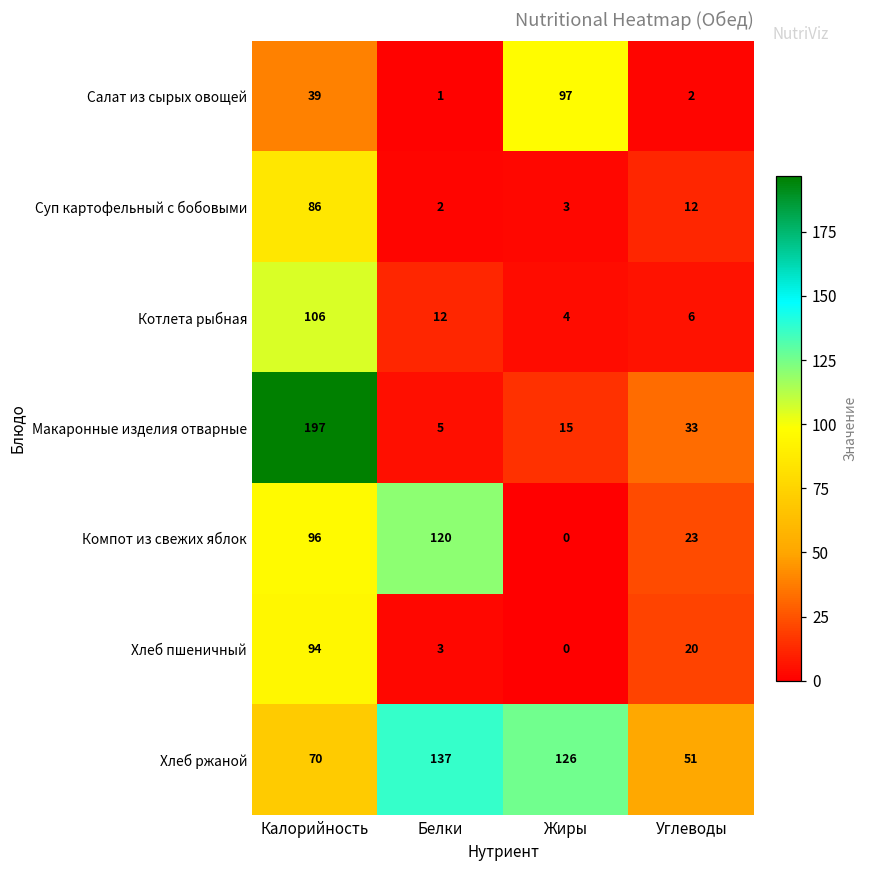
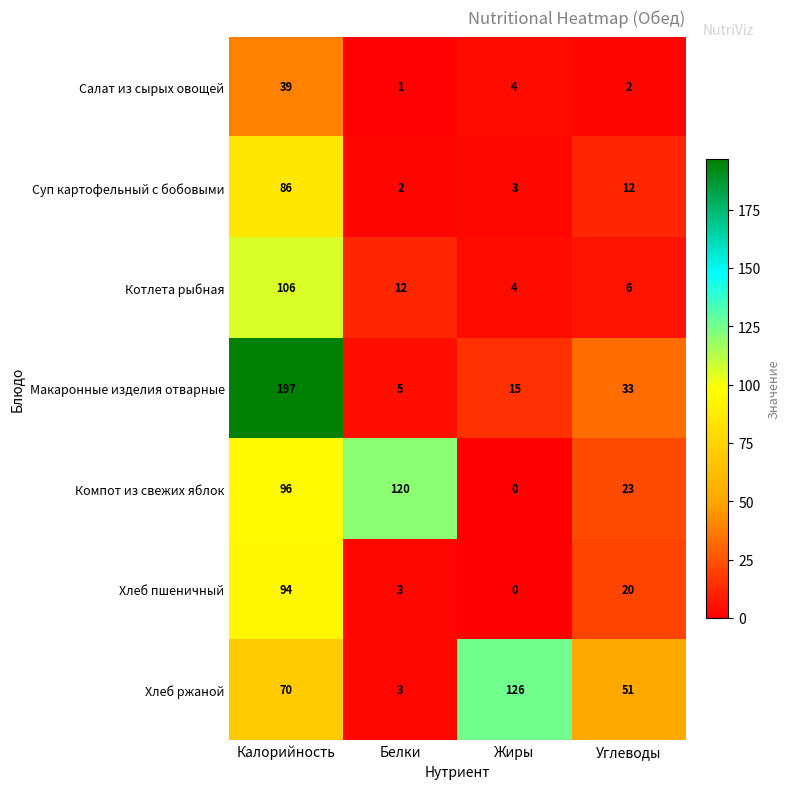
Салат из сырых овощей, Жиры: 97 -> 4
Хлеб ржаной, Белки: 137 -> 3
